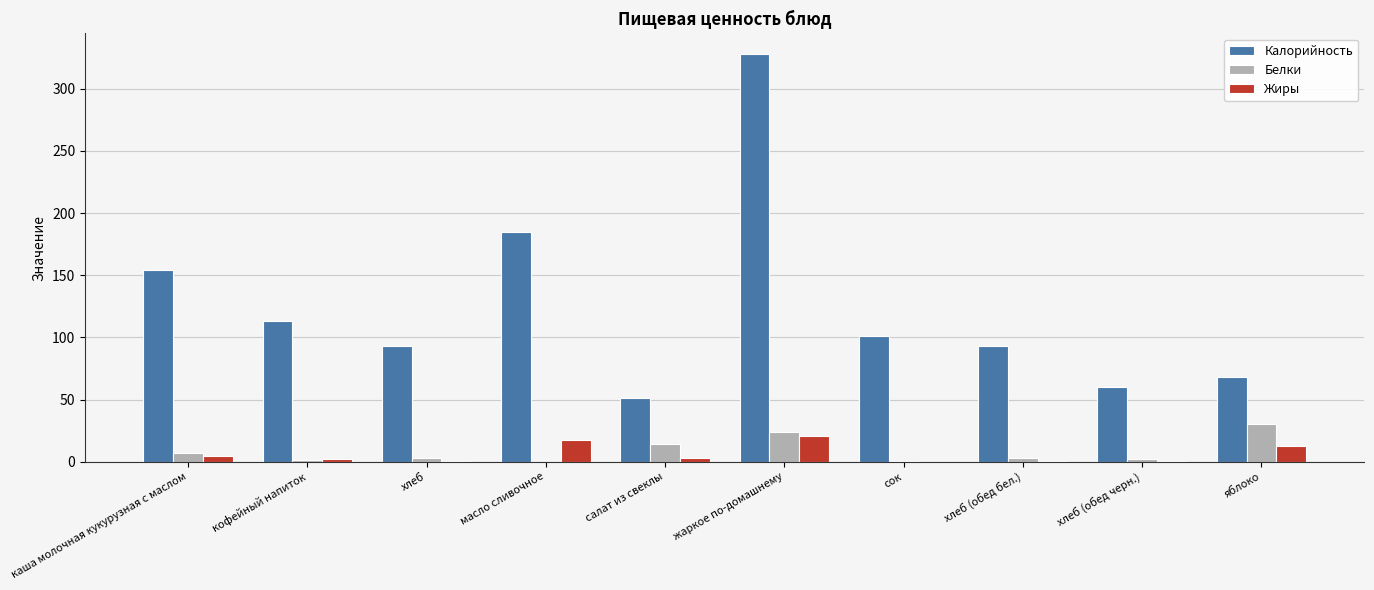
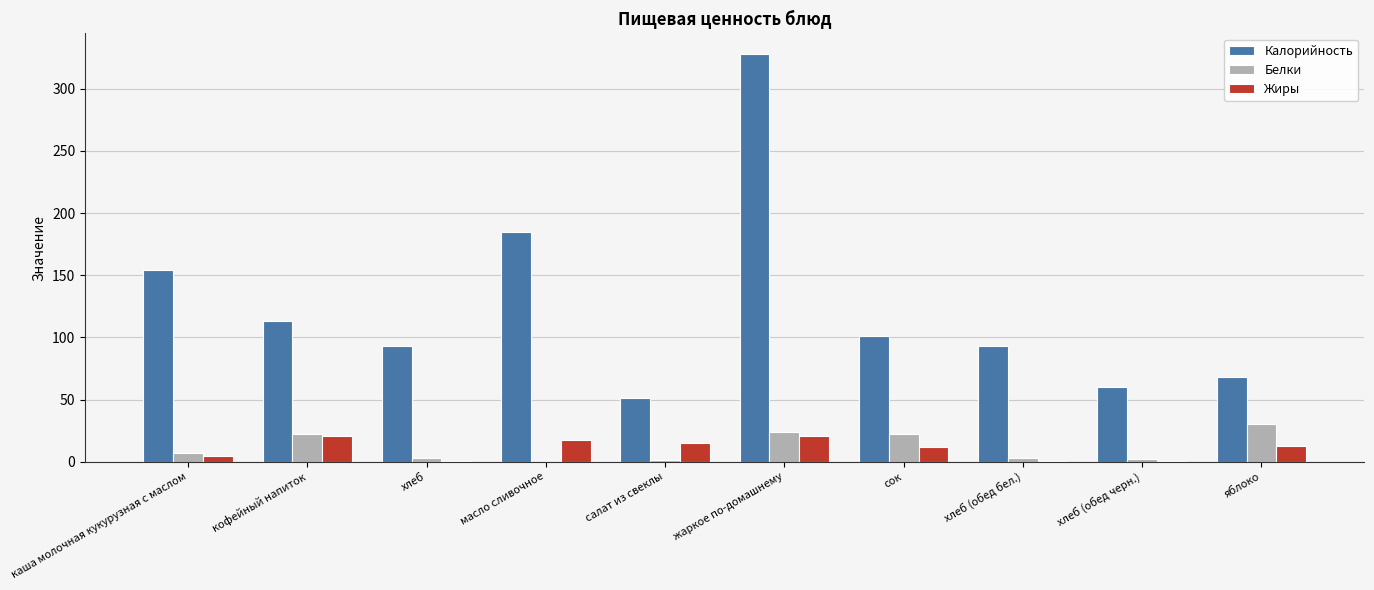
Белки, кофейный напиток: 2 -> 22
Жиры, кофейный напиток: 2 -> 21
Белки, салат из свеклы: 14 -> 2
Жиры, салат из свеклы: 3 -> 15
Белки, сок: 1 -> 23
Жиры, сок: 0 -> 12
